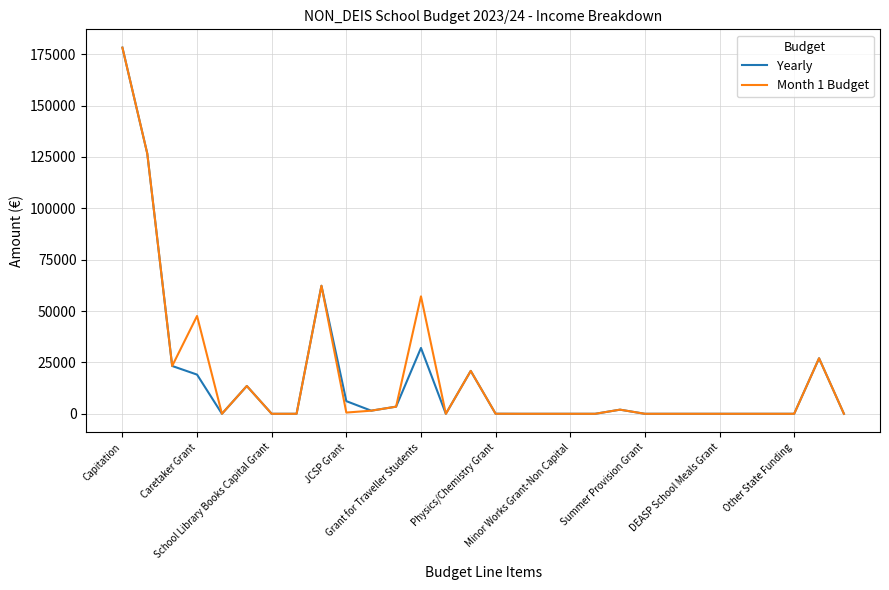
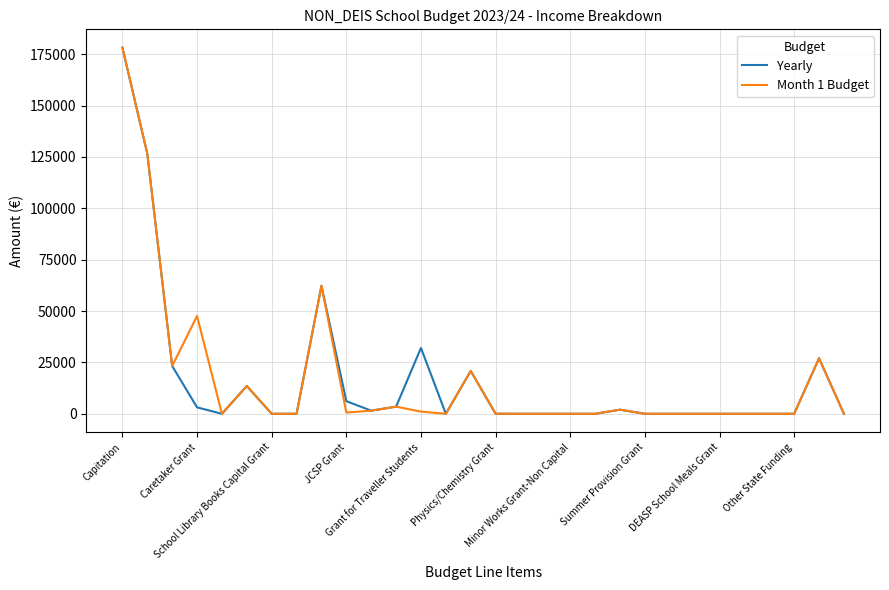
Yearly, Caretaker Grant: 19000 -> 3000
Month 1 Budget, Grant for Traveller Students: 57000 -> 1000
